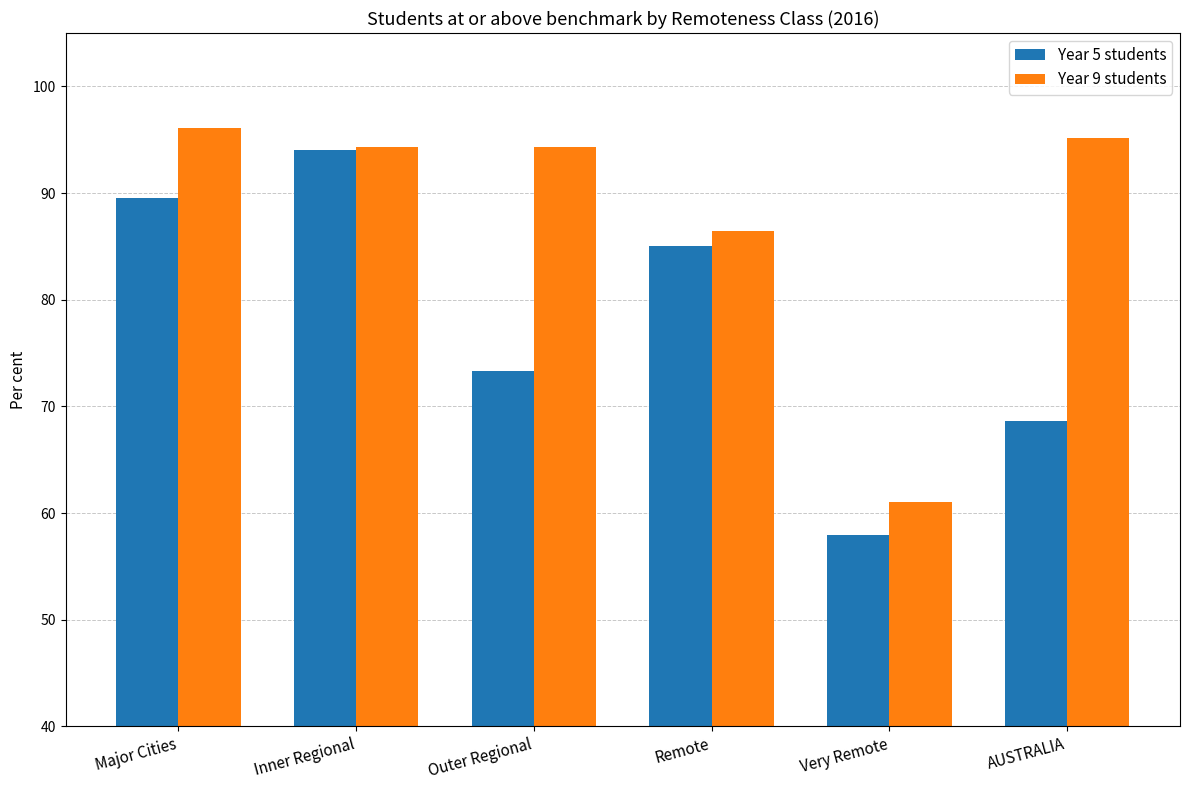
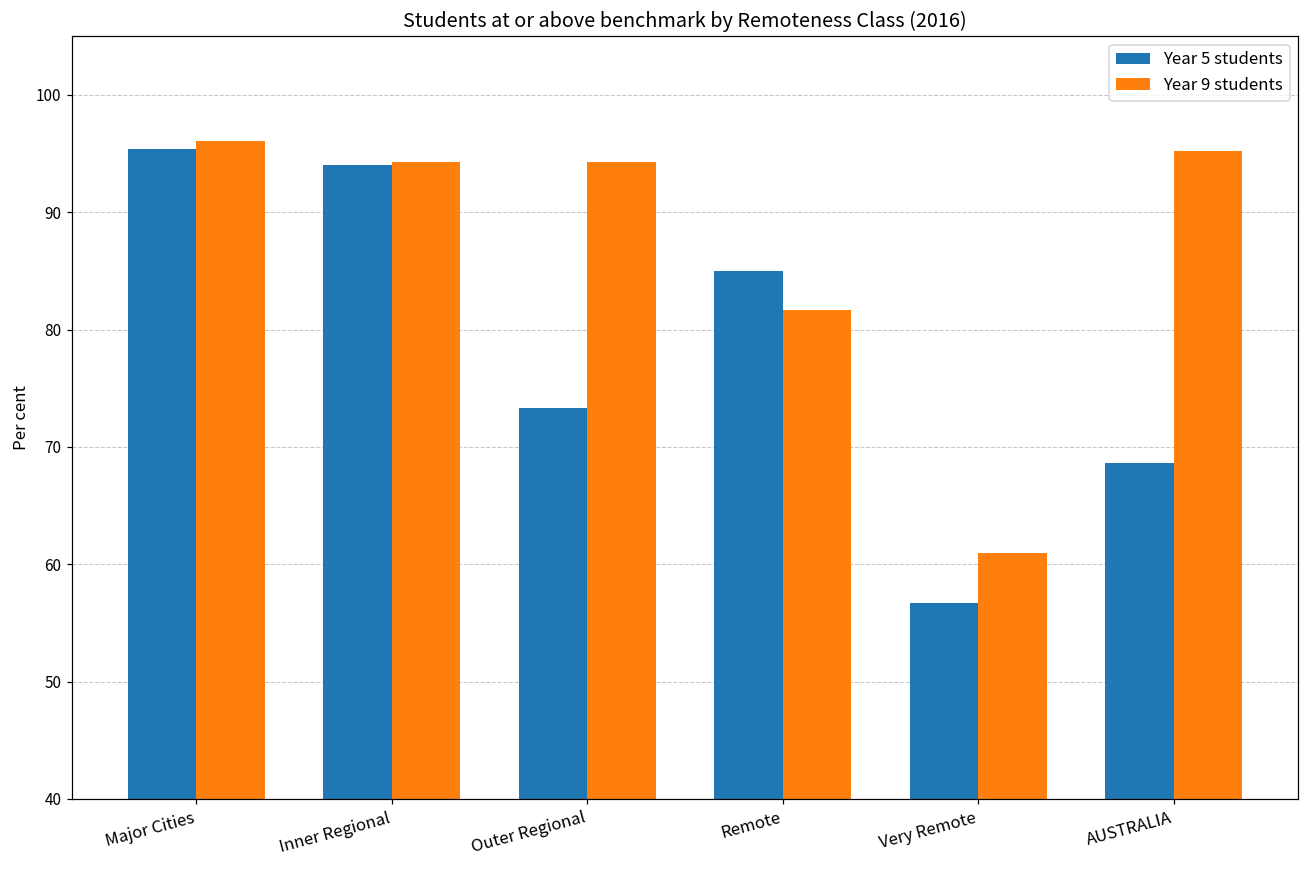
Year 5 students, Major Cities: 89.5 -> 95.4
Year 9 students, Remote: 86.4 -> 81.7
Year 5 students, Very Remote: 57.9 -> 56.7
